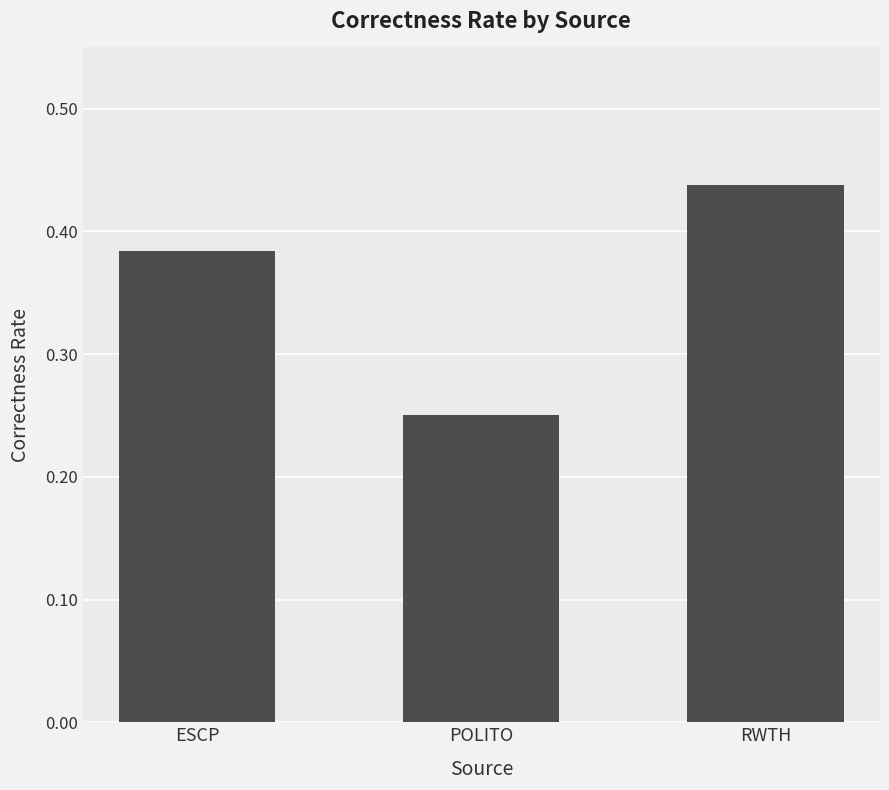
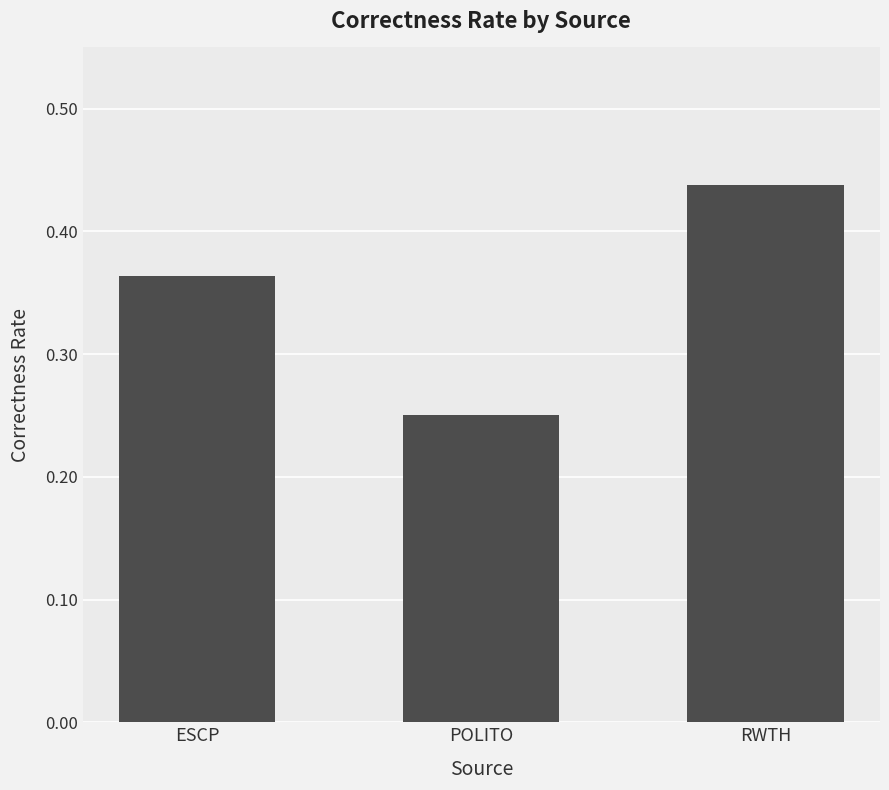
ESCP: 0.384 -> 0.364
